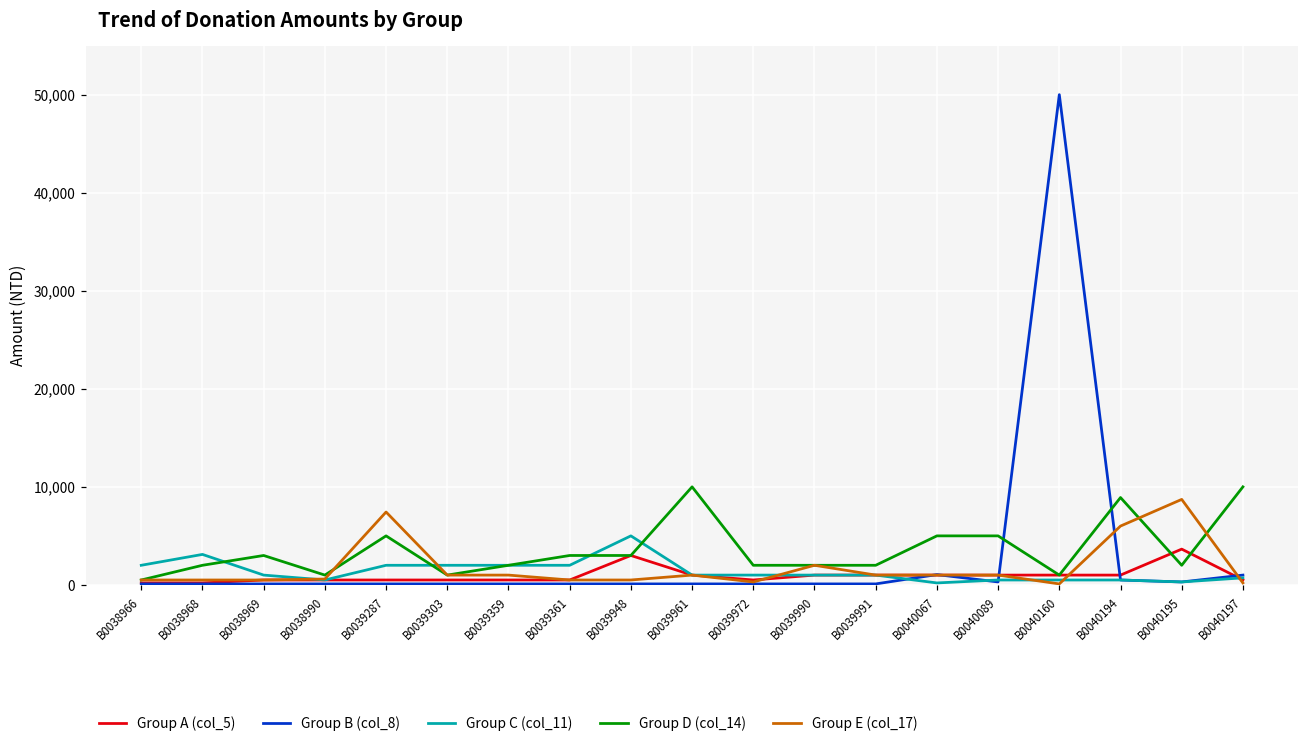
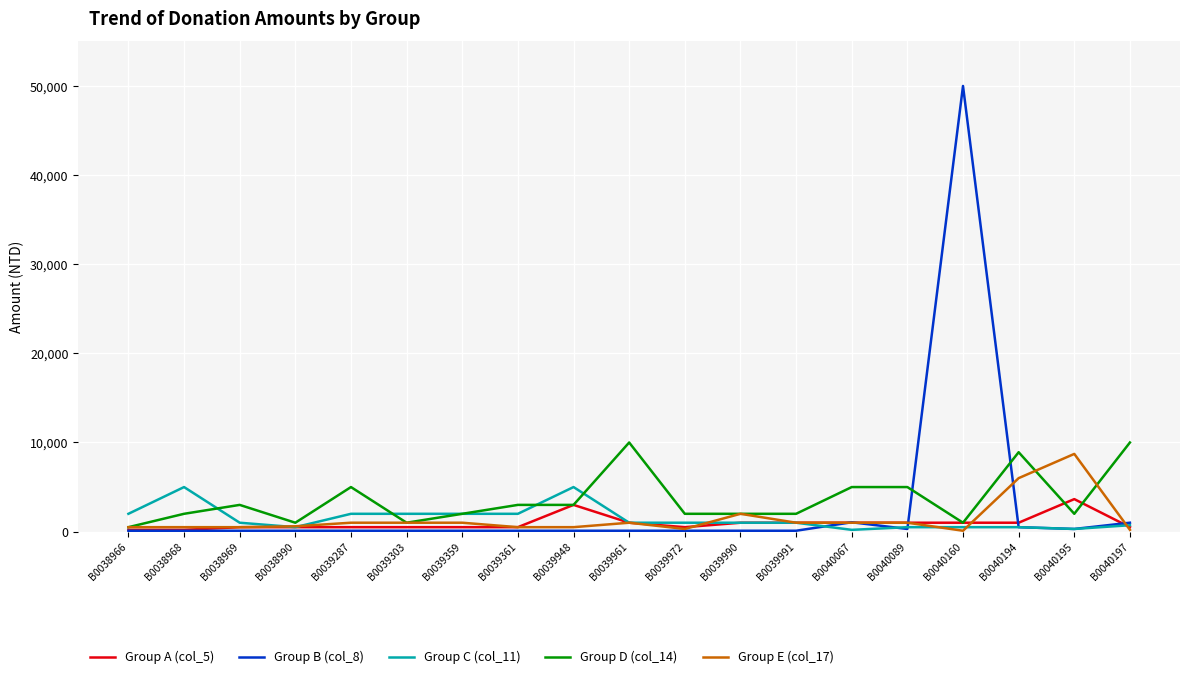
Group C (col_11), B0038968: 3,000 -> 5,000
Group E (col_17), B0039287: 7,000 -> 1,000
